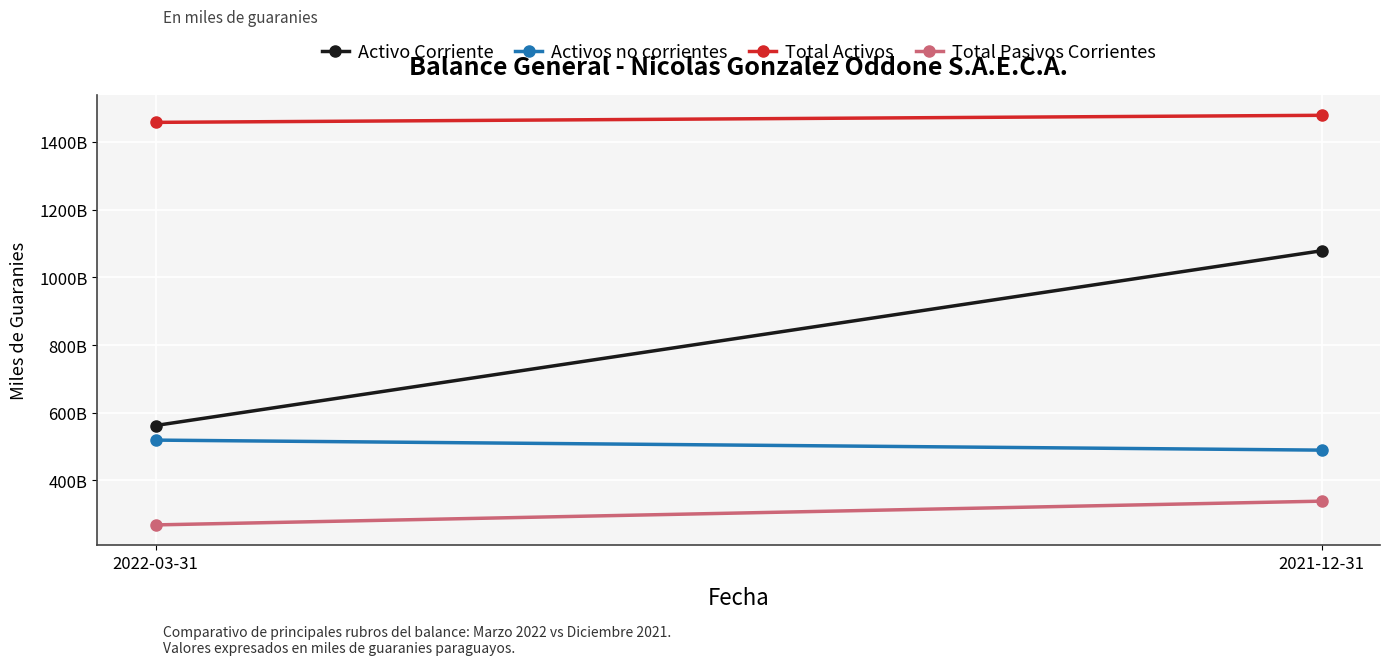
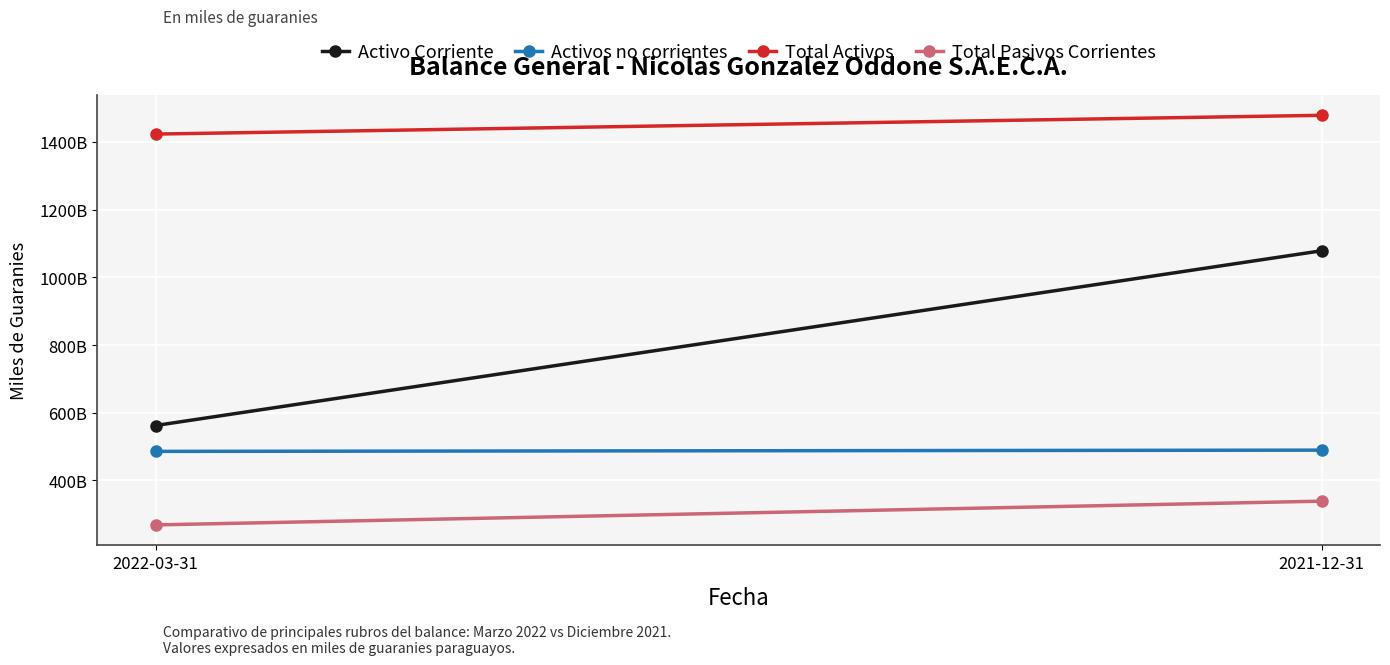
Activos no corrientes, 2022-03-31: 520000000000 -> 490000000000
Total Activos, 2022-03-31: 1460000000000 -> 1420000000000
